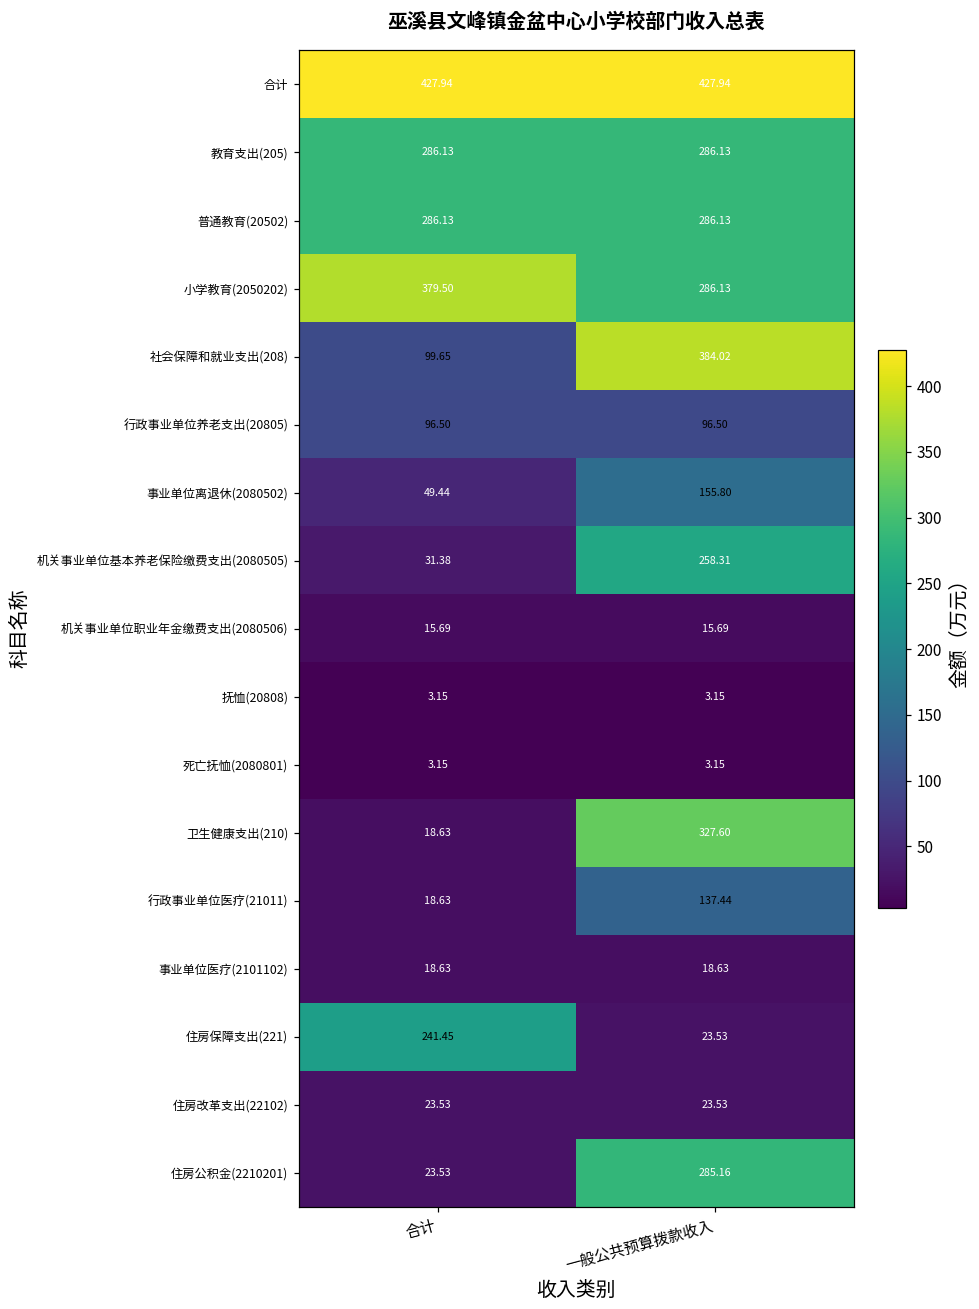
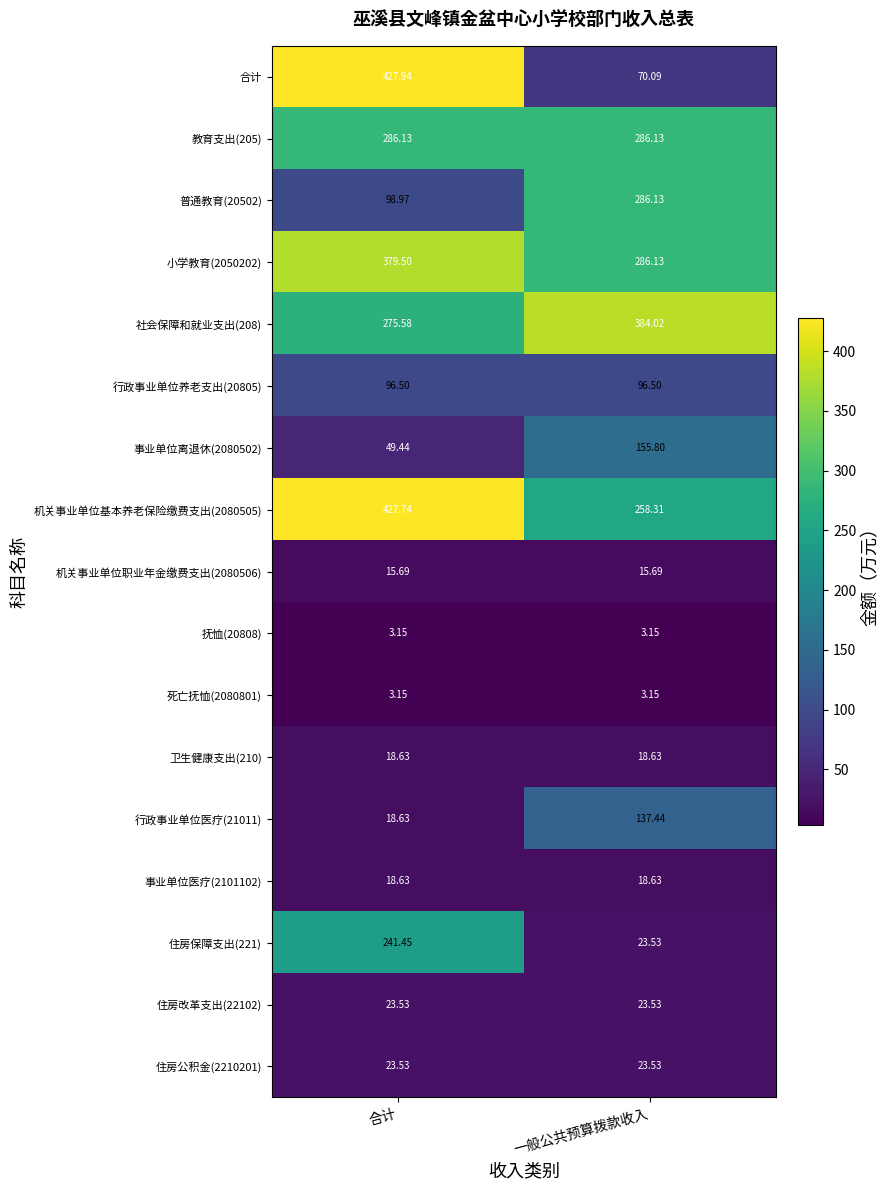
合计, 一般公共预算拨款收入: 427.94 -> 70.09
普通教育(20502), 合计: 286.13 -> 98.97
社会保障和就业支出(208), 合计: 99.65 -> 275.58
机关事业单位基本养老保险缴费支出(2080505), 合计: 31.38 -> 427.74
卫生健康支出(210), 一般公共预算拨款收入: 327.60 -> 18.63
住房公积金(2210201), 一般公共预算拨款收入: 285.16 -> 23.53
